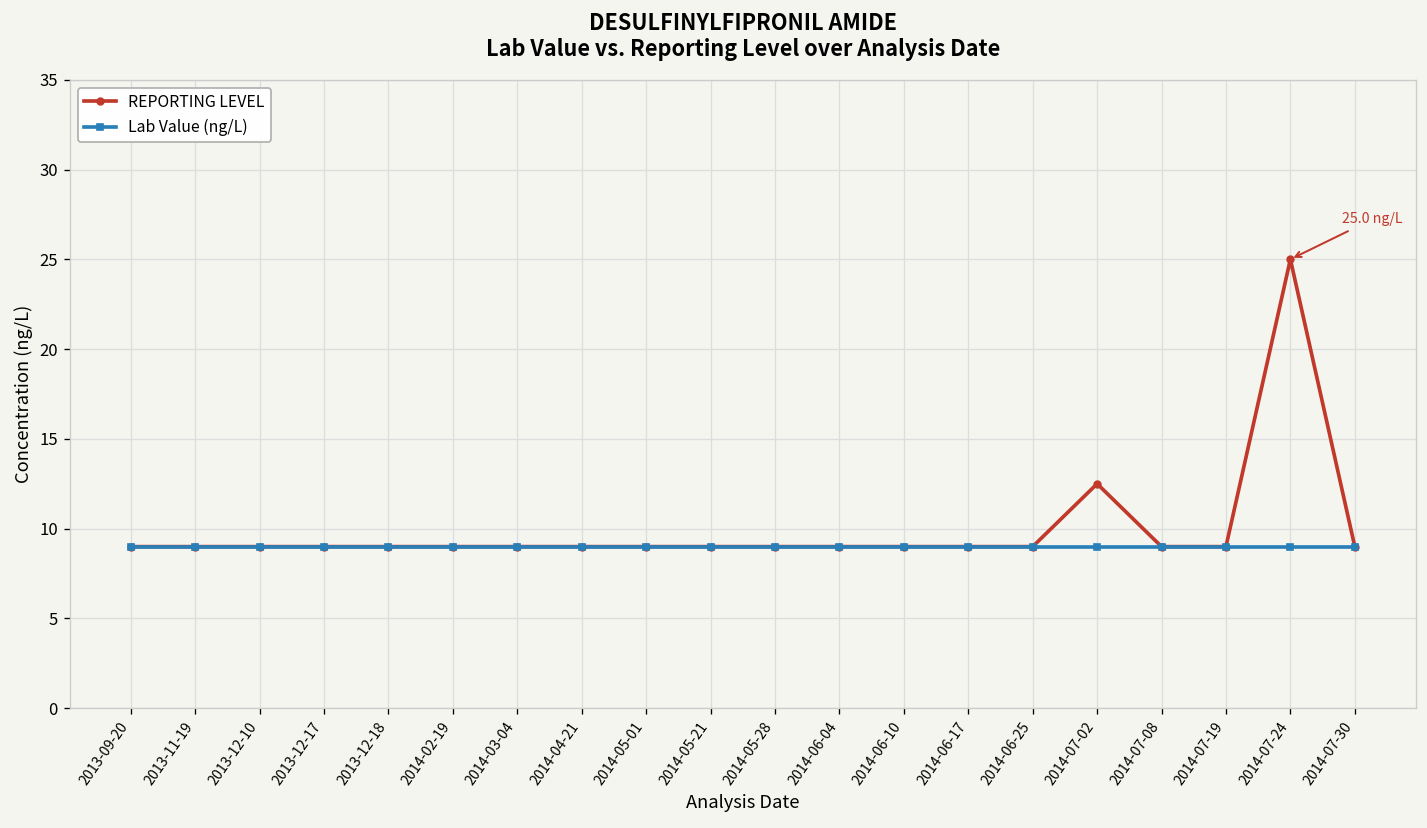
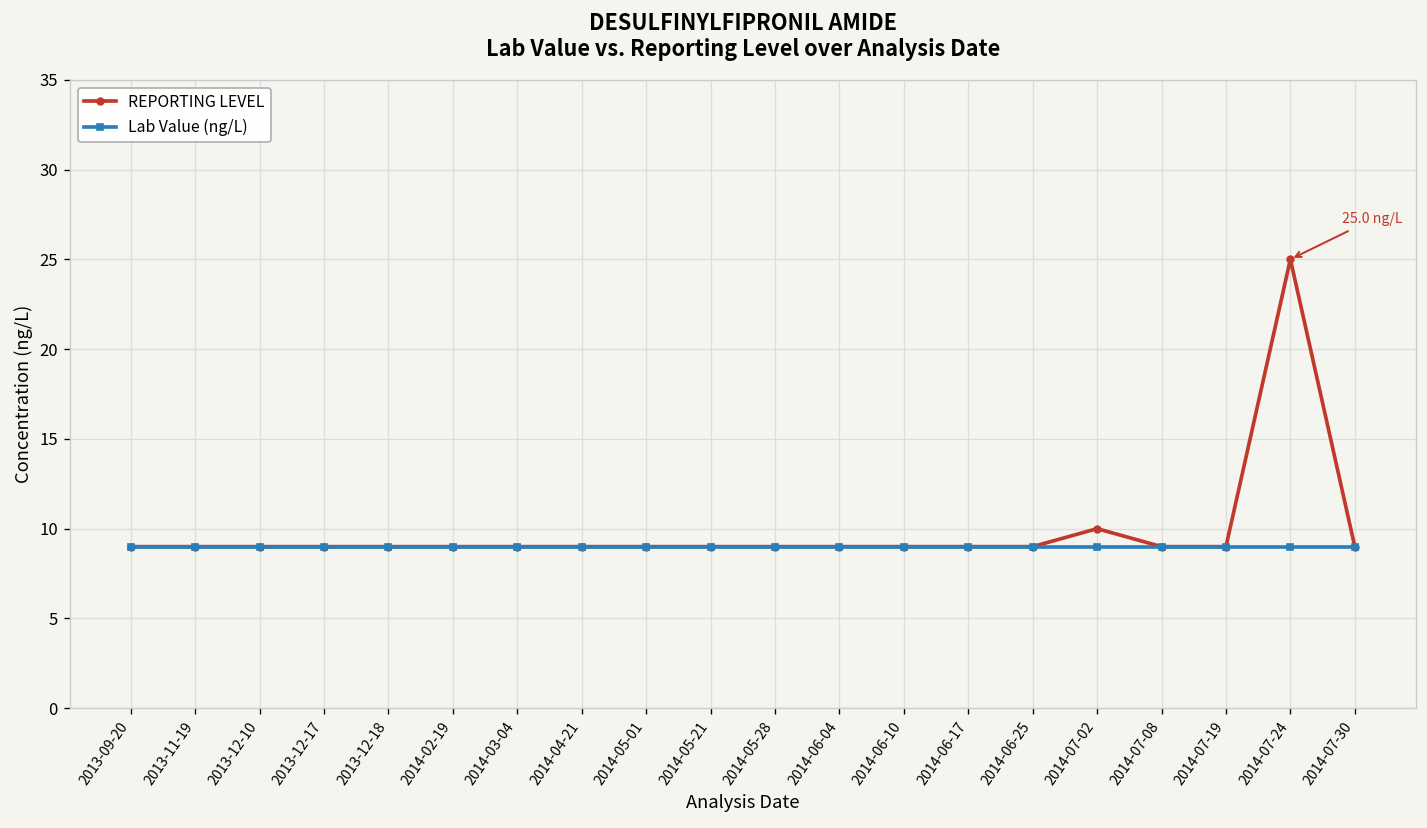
REPORTING LEVEL, 2014-07-02: 12.5 -> 10.0
